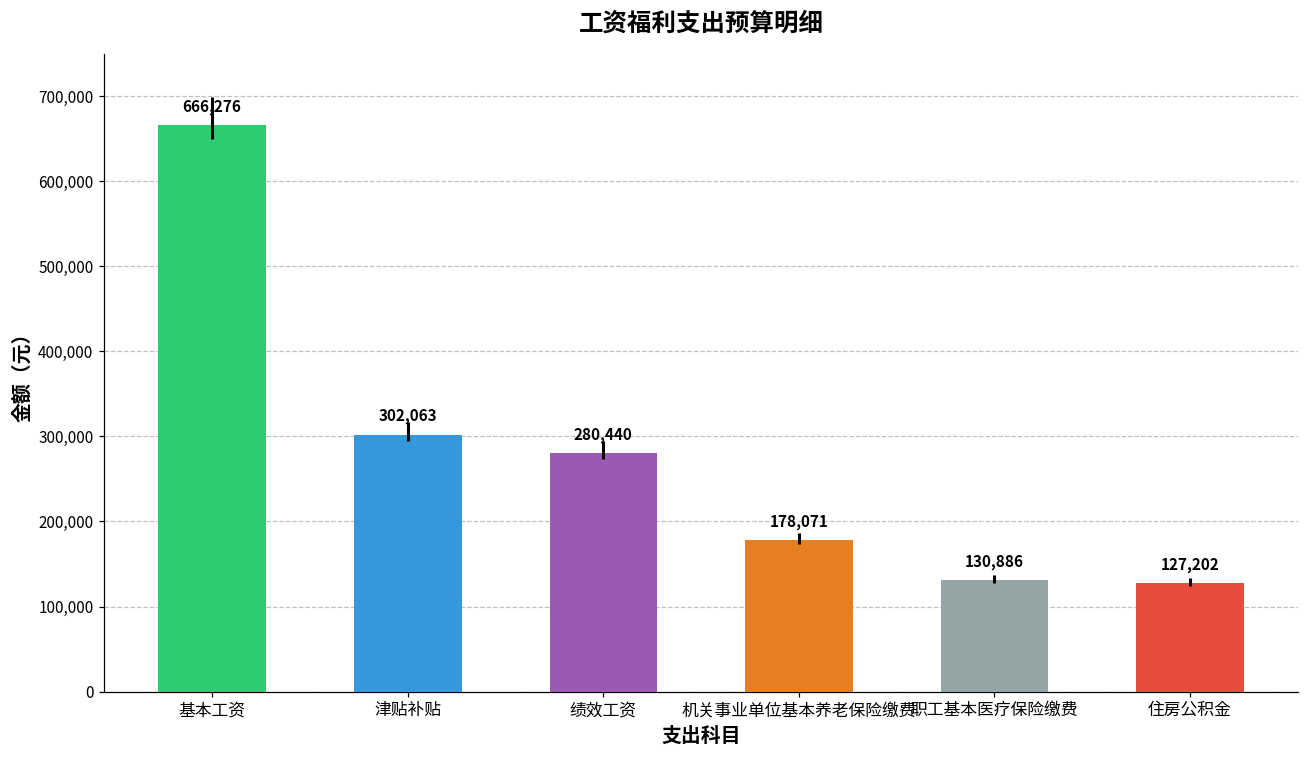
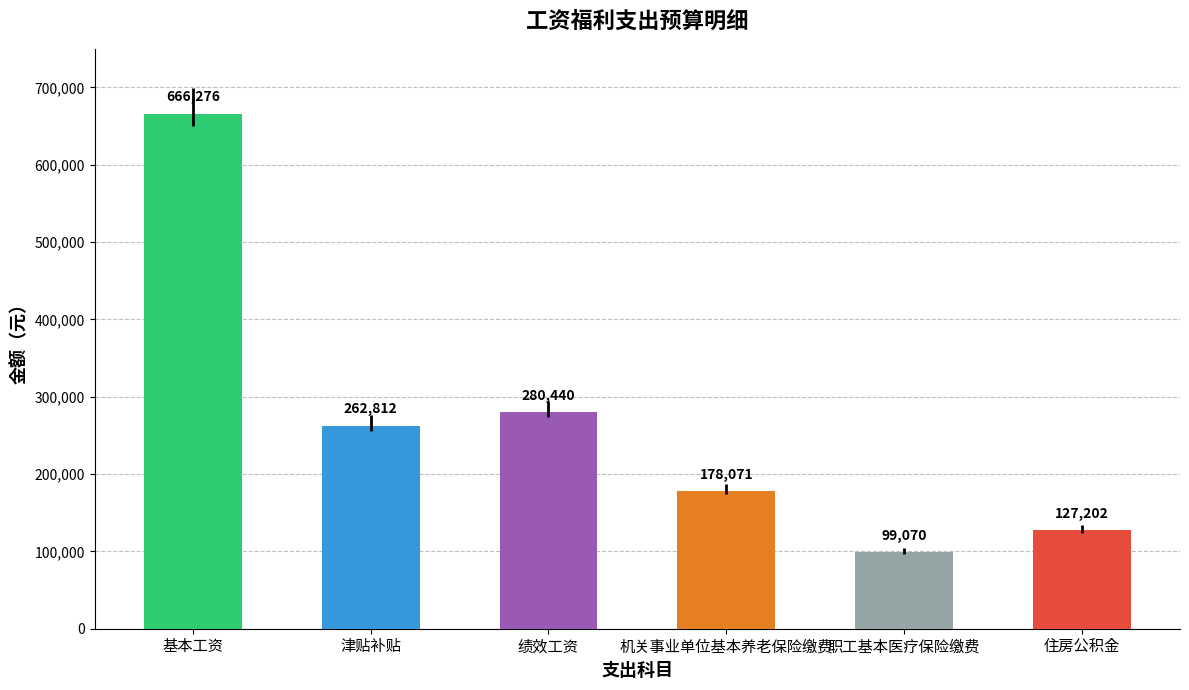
津贴补贴: 302,063 -> 262,812
职工基本医疗保险缴费: 130,886 -> 99,070
